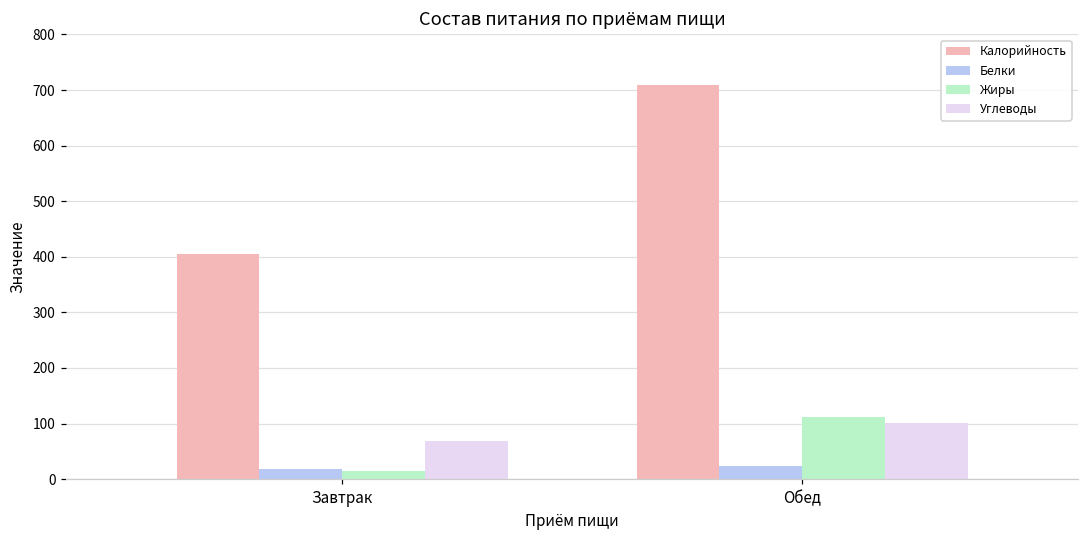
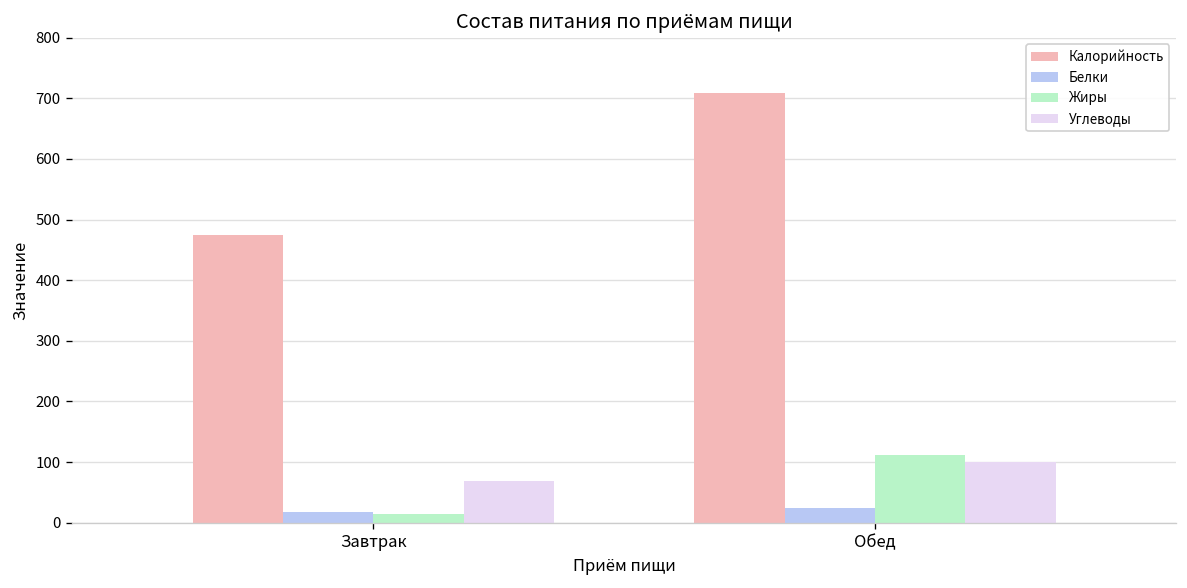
Калорийность, Завтрак: 400 -> 470
